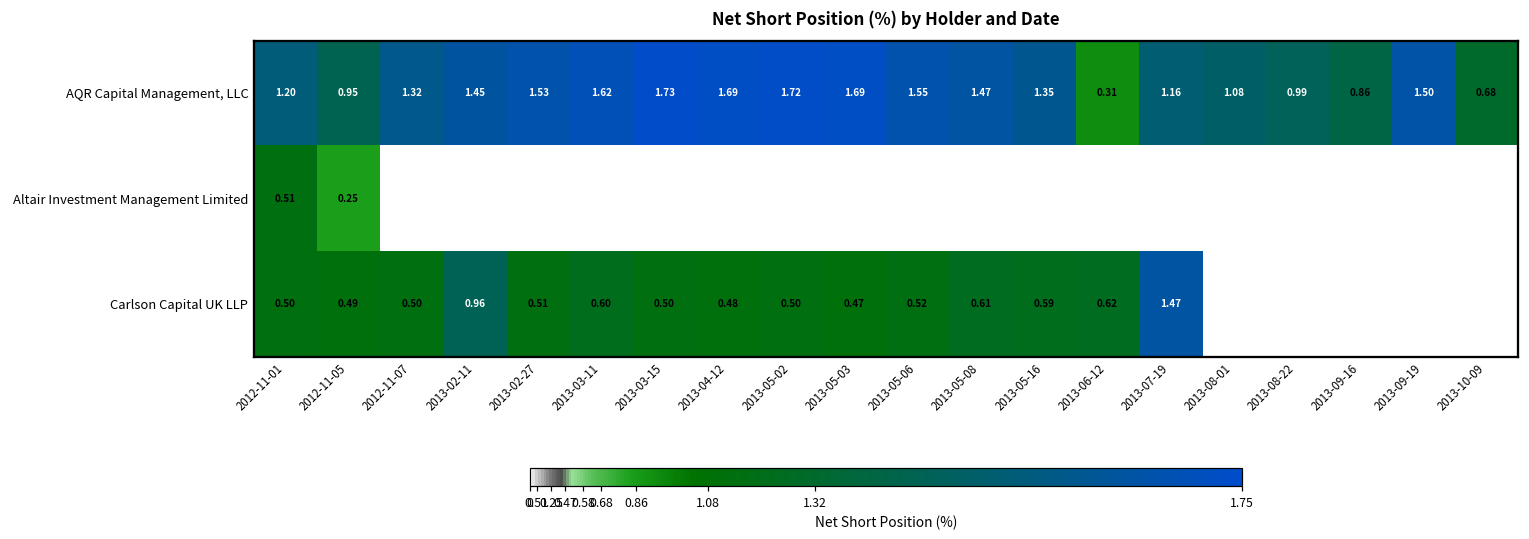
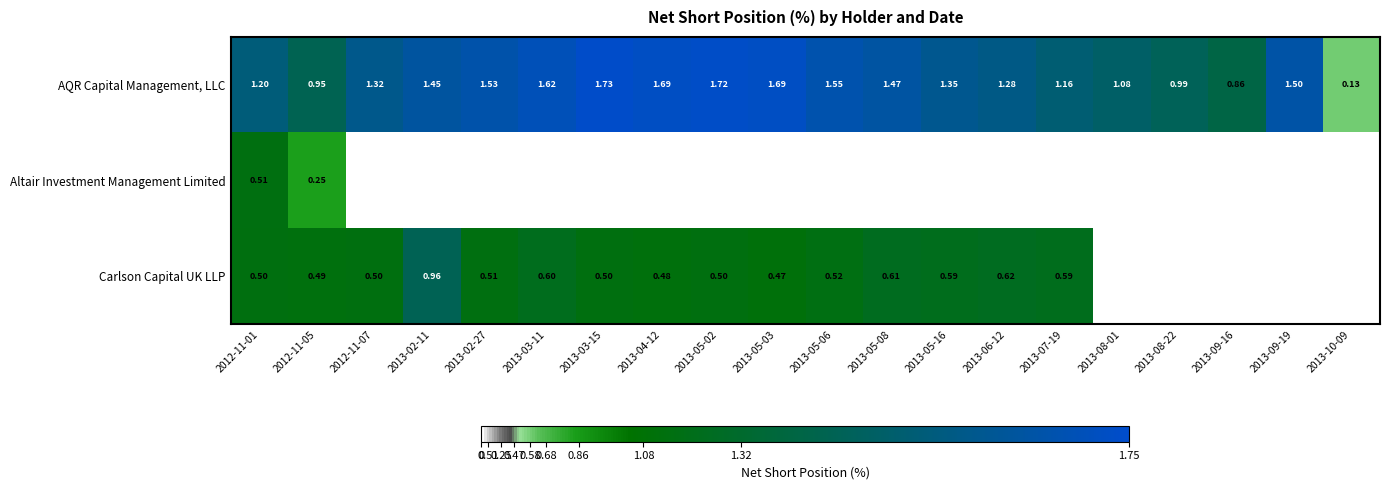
AQR Capital Management, LLC, 2013-06-12: 0.31 -> 1.28
AQR Capital Management, LLC, 2013-10-09: 0.68 -> 0.13
Carlson Capital UK LLP, 2013-07-19: 1.47 -> 0.59
